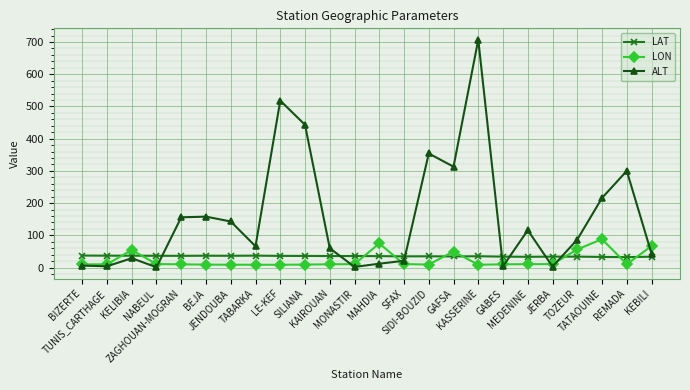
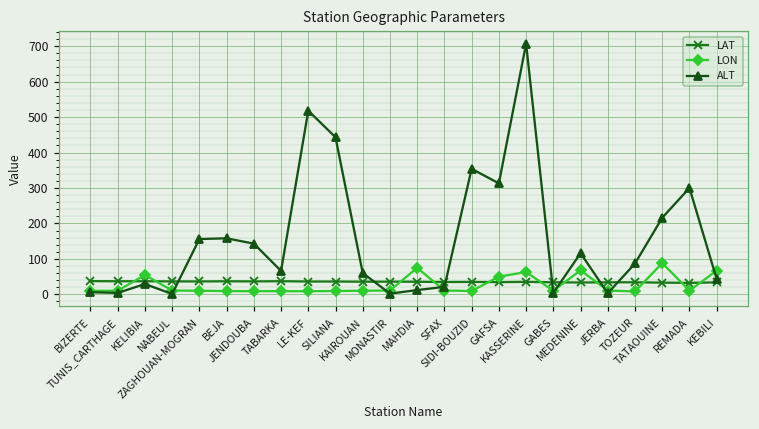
LON, KASSERINE: 10 -> 60
LON, MEDENINE: 10 -> 70
LON, TOZEUR: 60 -> 10
